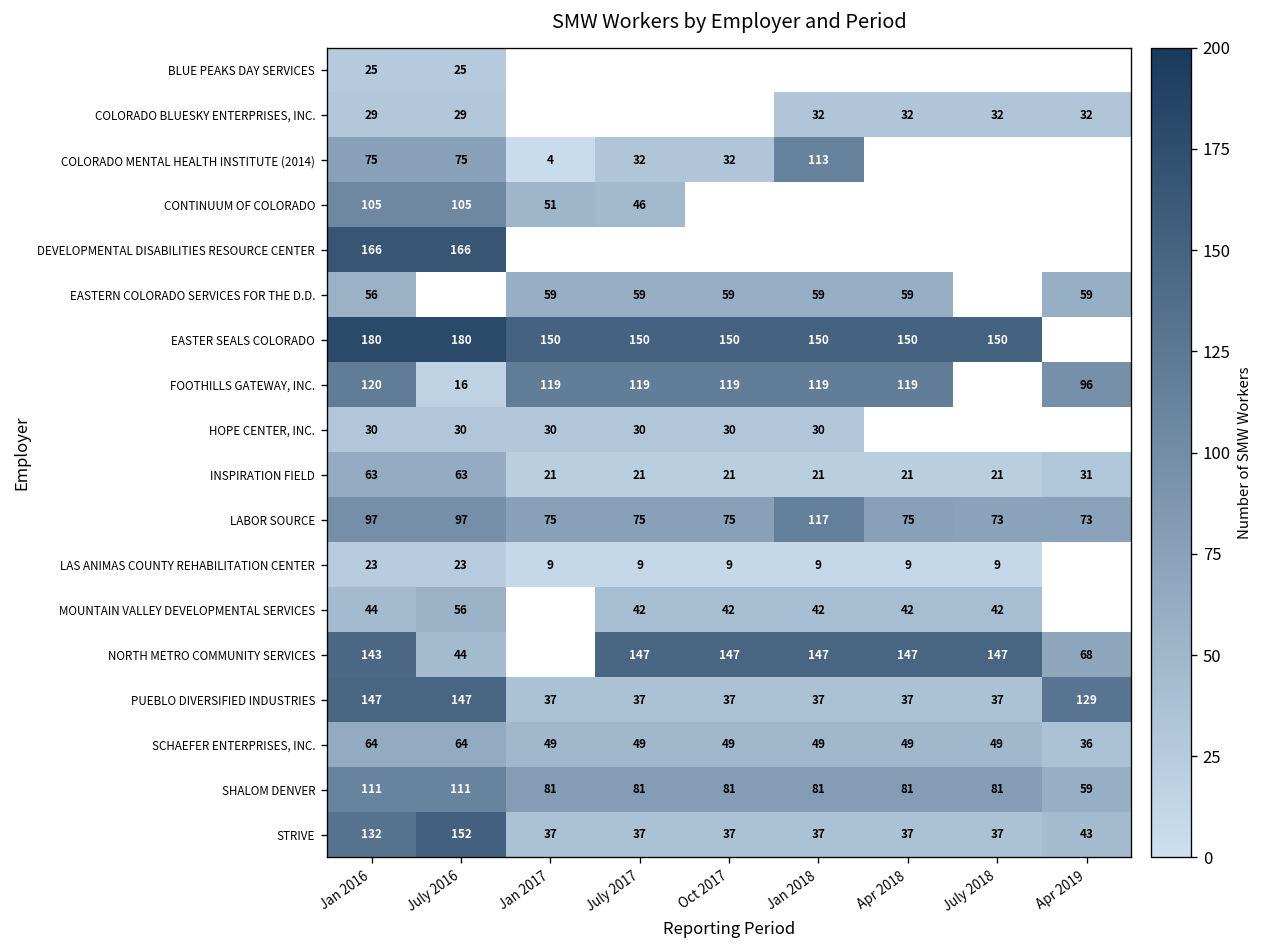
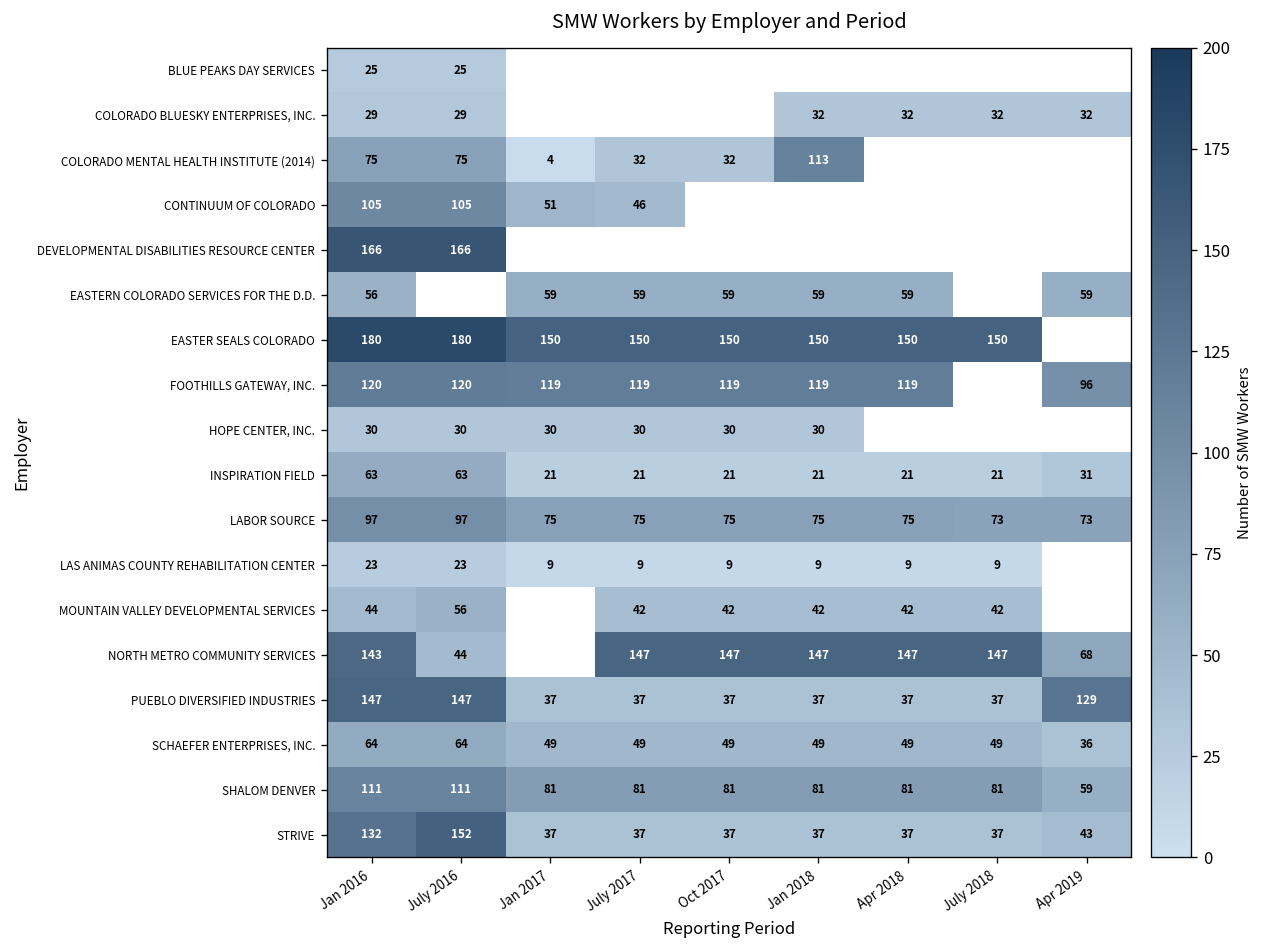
FOOTHILLS GATEWAY, INC., July 2016: 16 -> 120
LABOR SOURCE, Jan 2018: 117 -> 75
